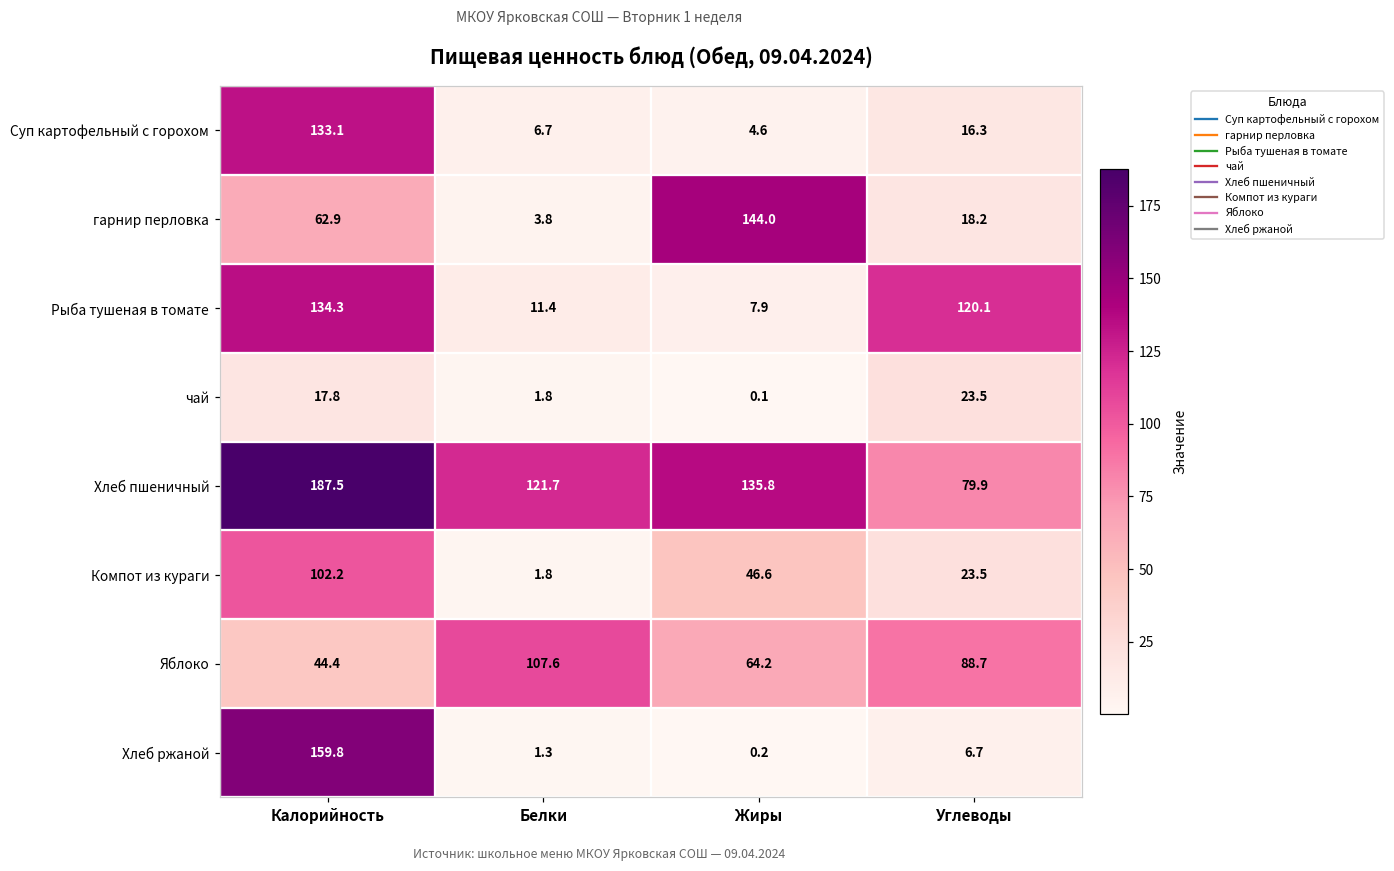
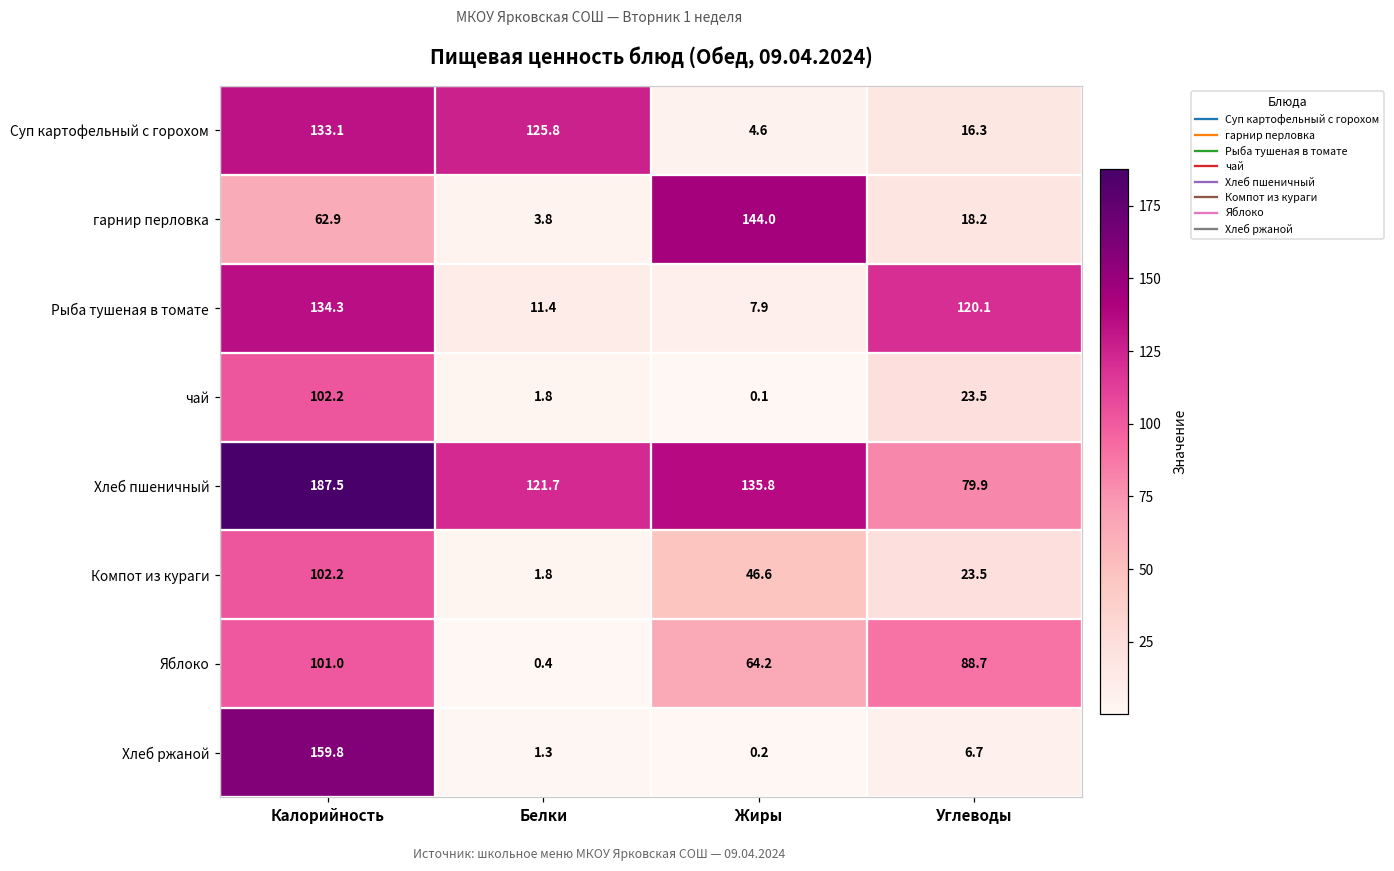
Суп картофельный с горохом, Белки: 6.7 -> 125.8
чай, Калорийность: 17.8 -> 102.2
Яблоко, Калорийность: 44.4 -> 101.0
Яблоко, Белки: 107.6 -> 0.4
